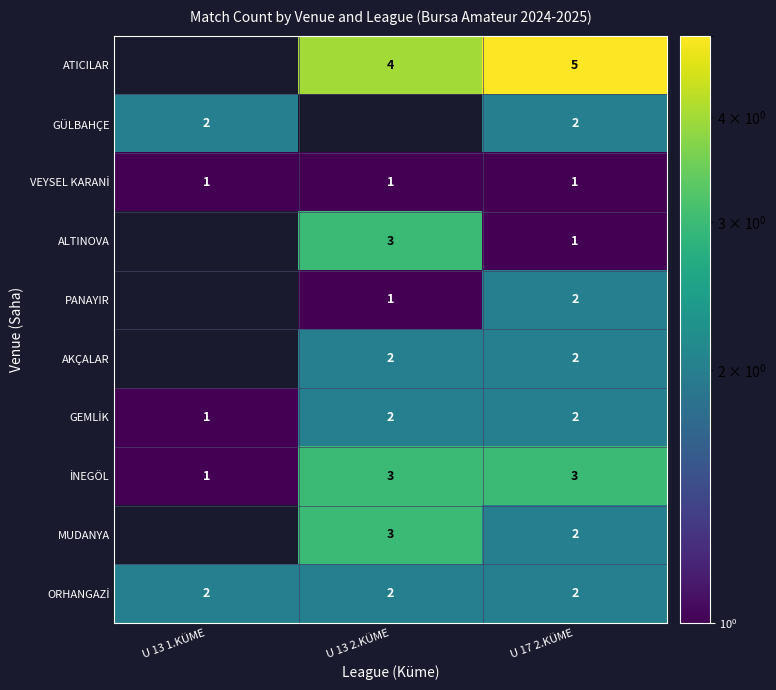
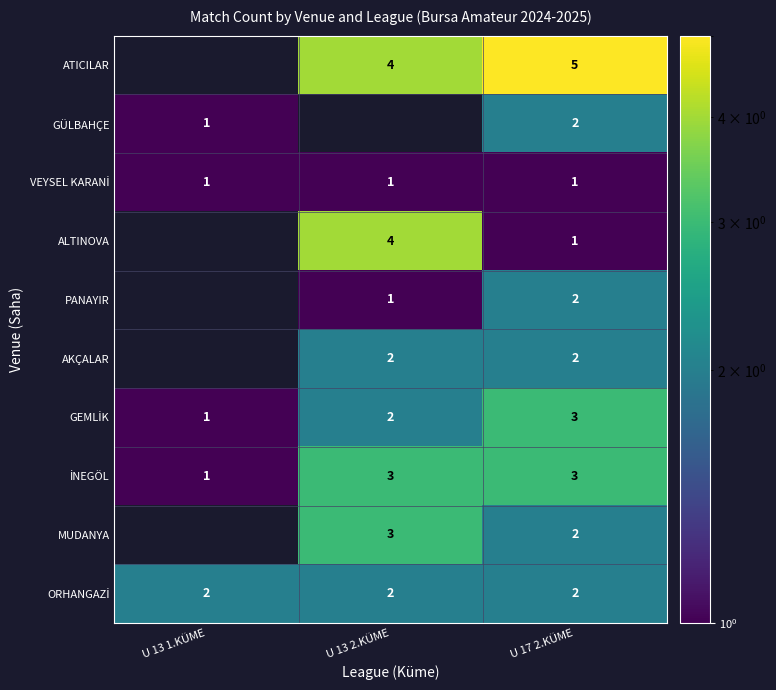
GÜLBAHÇE, U 13 1.KÜME: 2 -> 1
ALTINOVA, U 13 2.KÜME: 3 -> 4
GEMLİK, U 17 2.KÜME: 2 -> 3
